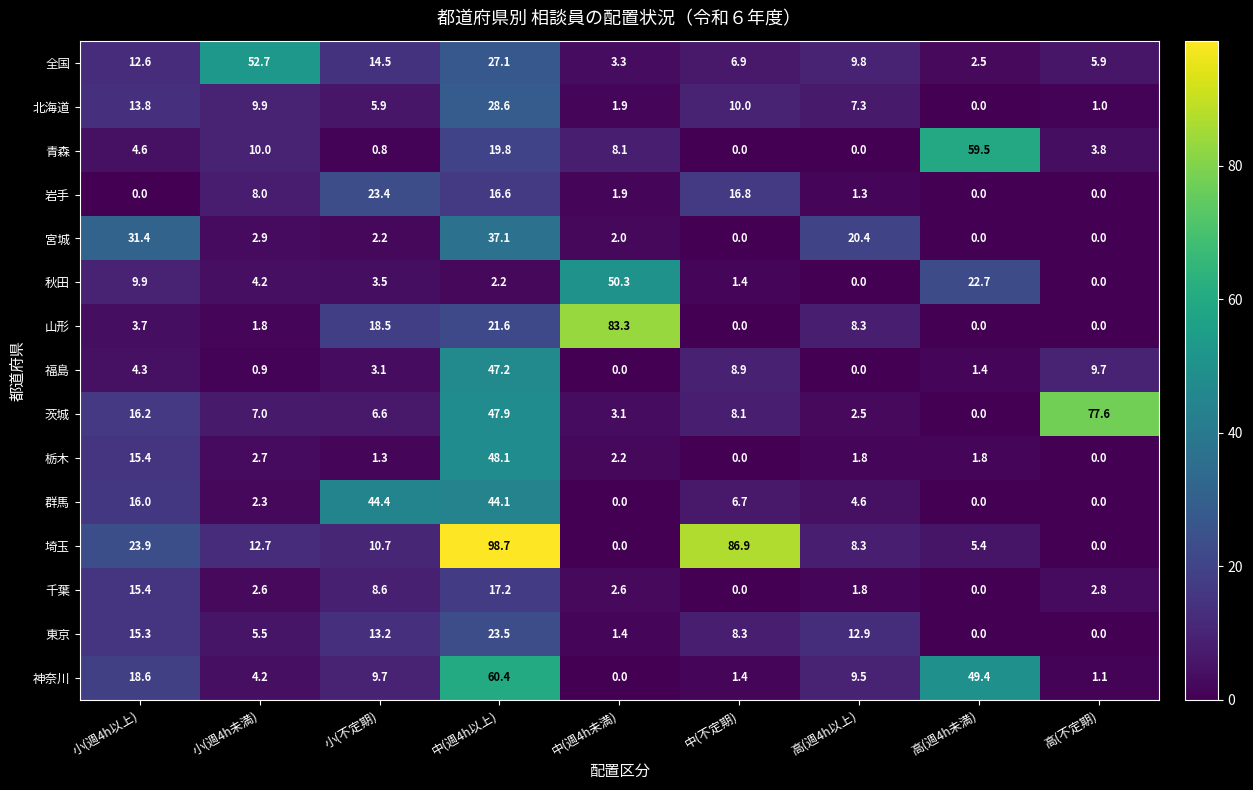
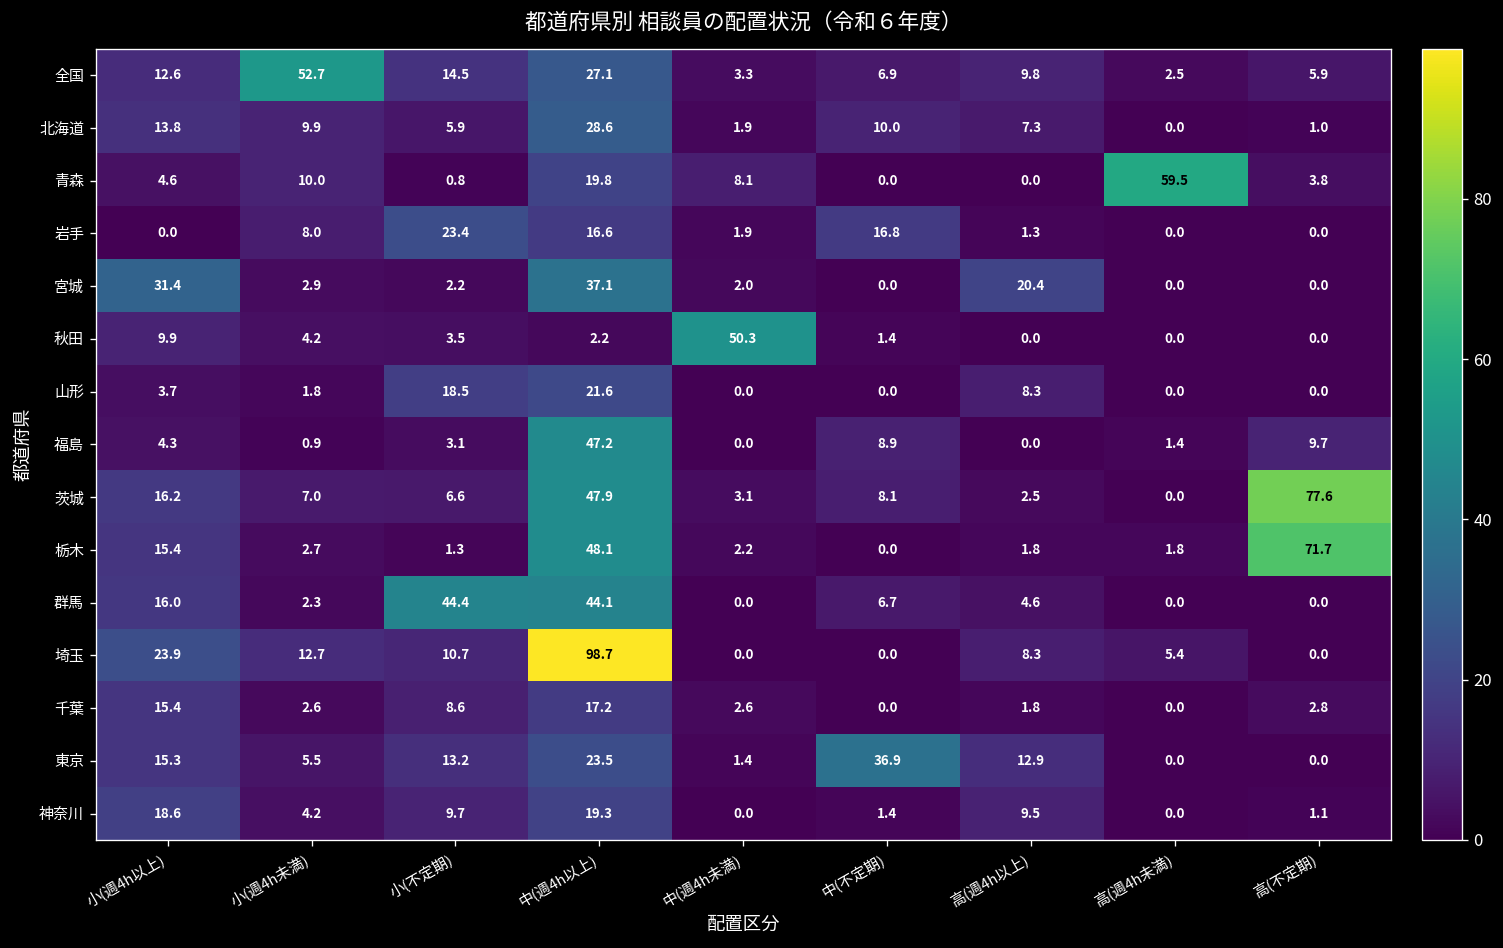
秋田, 高(週4h未満): 22.7 -> 0.0
山形, 中(週4h未満): 83.3 -> 0.0
栃木, 高(不定期): 0.0 -> 71.7
埼玉, 中(不定期): 86.9 -> 0.0
東京, 中(不定期): 8.3 -> 36.9
神奈川, 中(週4h以上): 60.4 -> 19.3
神奈川, 高(週4h未満): 49.4 -> 0.0
